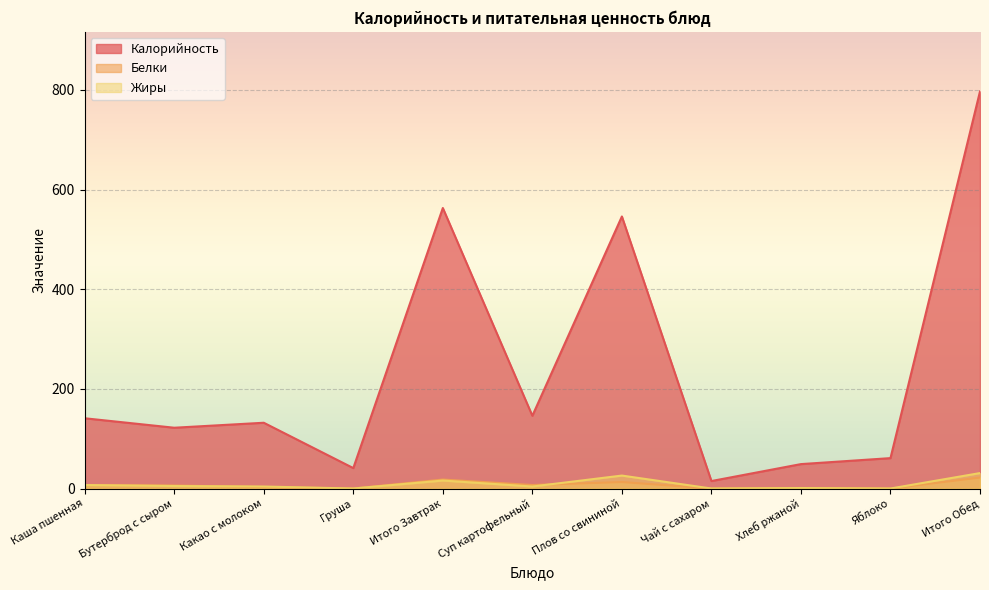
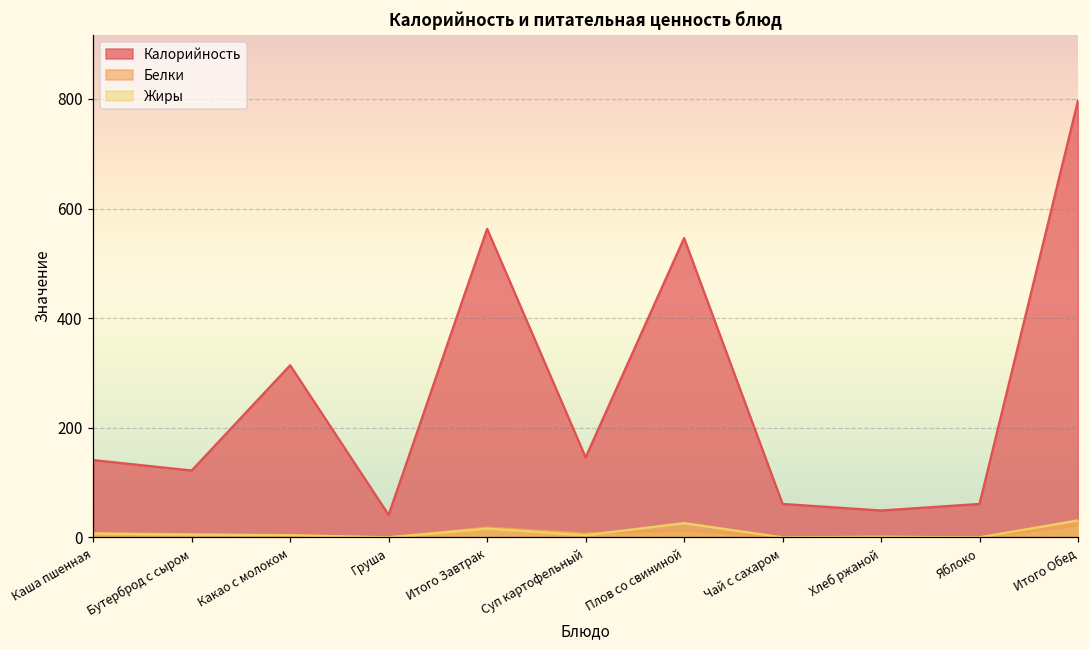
Калорийность, Какао с молоком: 130 -> 310
Калорийность, Чай с сахаром: 20 -> 60
